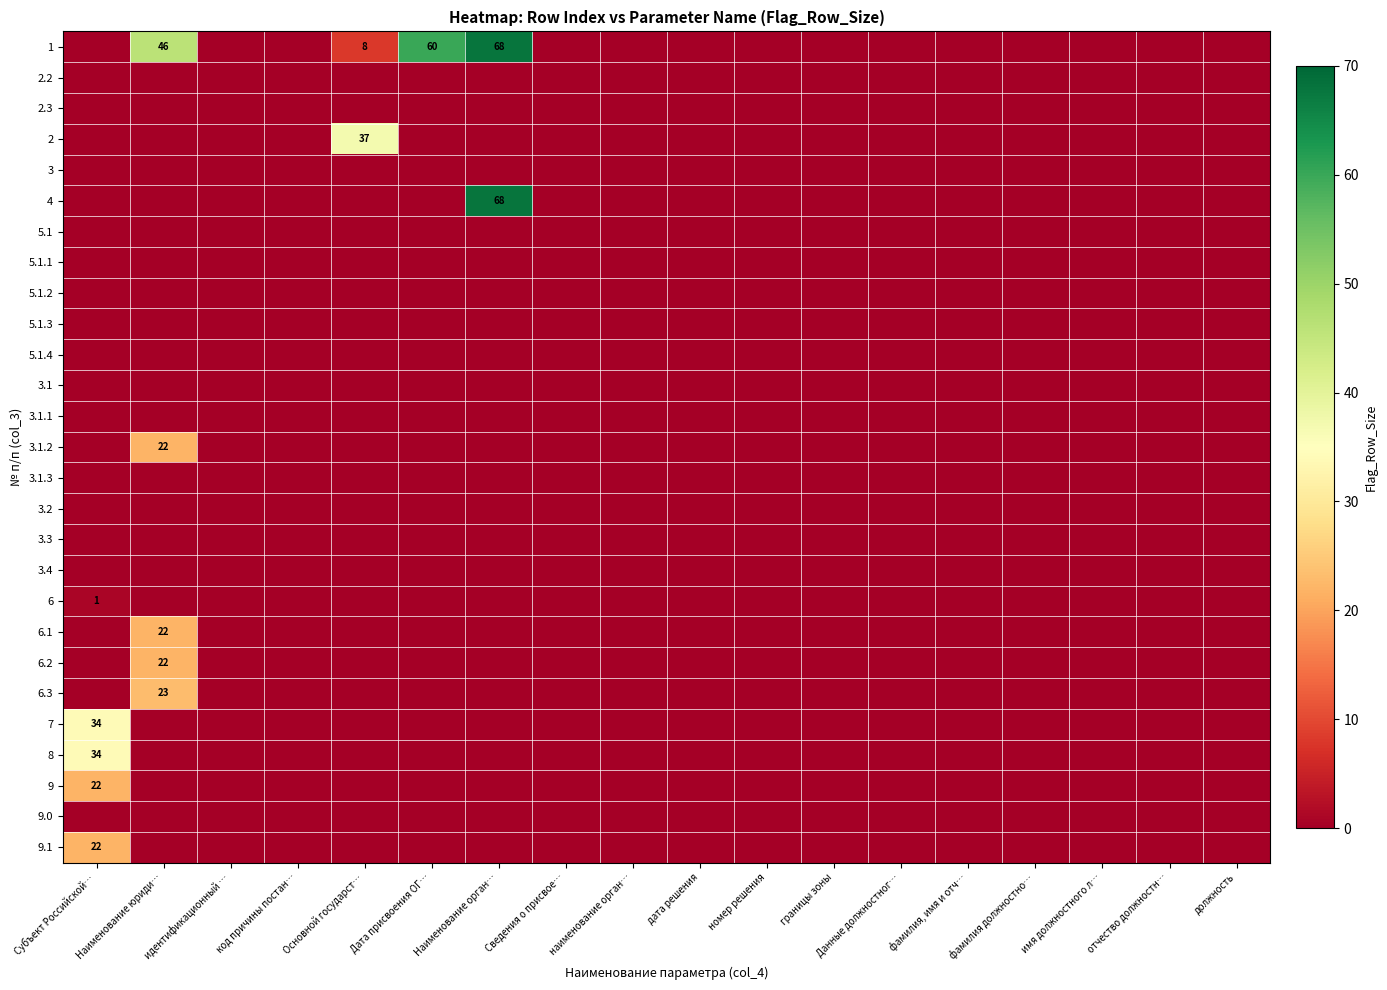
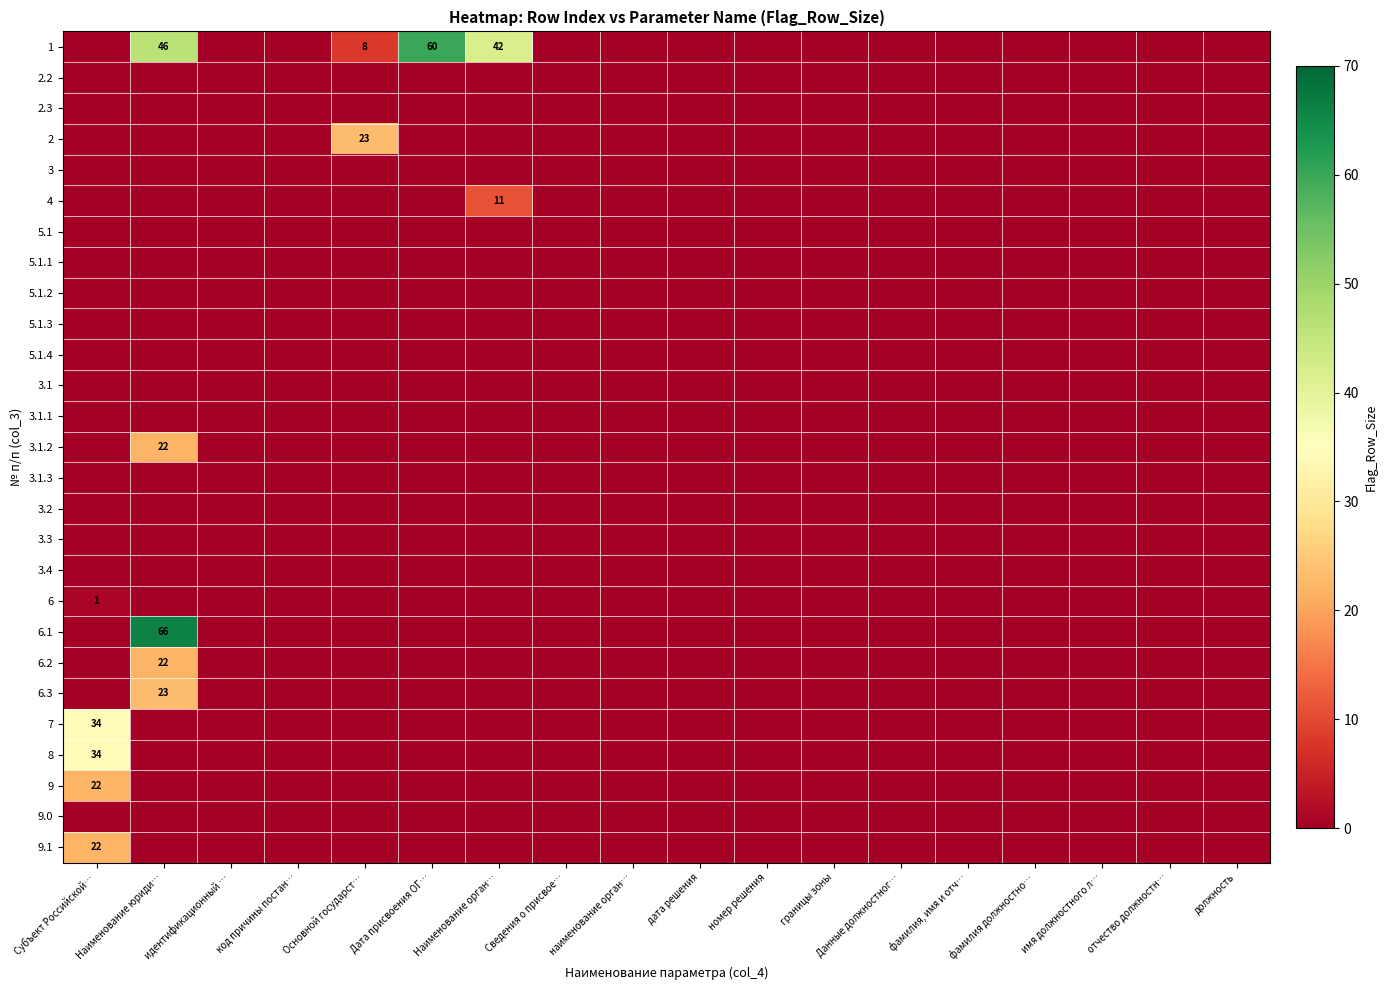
1, Наименование орган…: 68 -> 42
2, Основной государст…: 37 -> 23
4, Наименование орган…: 68 -> 11
6.1, Наименование юриди…: 22 -> 66
